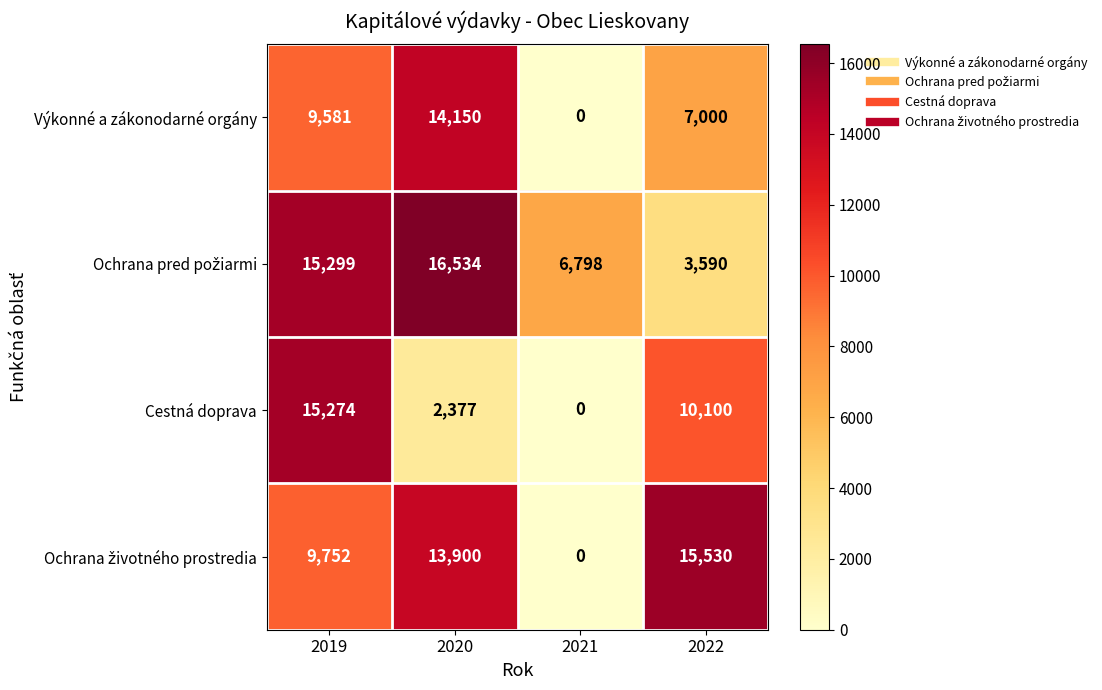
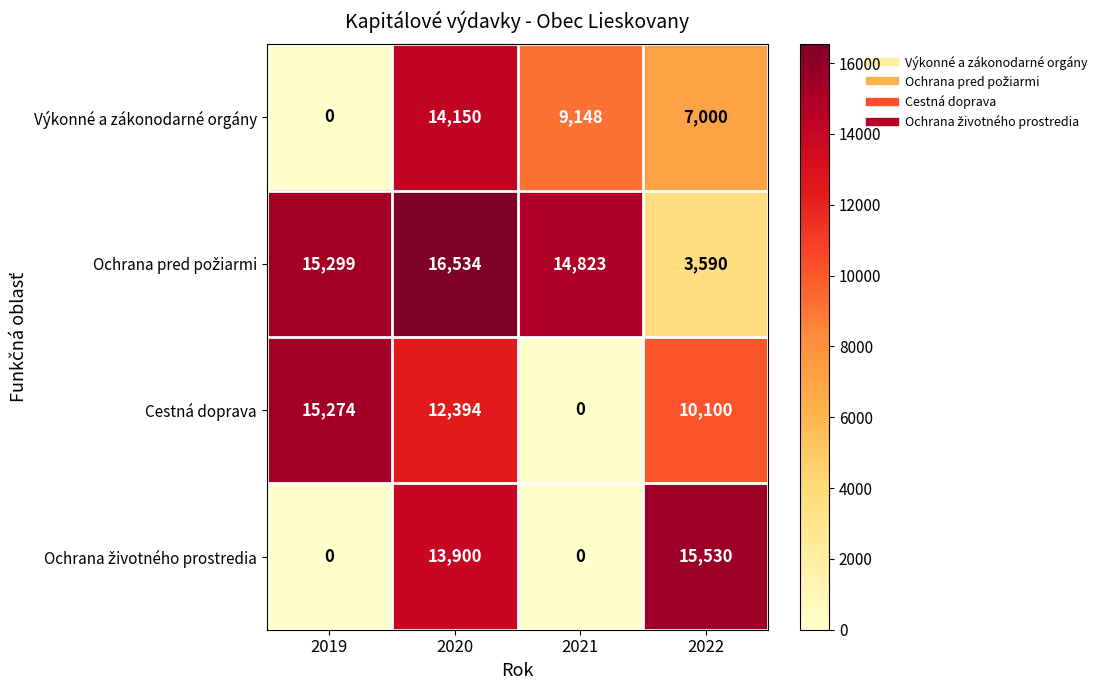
Výkonné a zákonodarné orgány, 2019: 9,581 -> 0
Výkonné a zákonodarné orgány, 2021: 0 -> 9,148
Ochrana pred požiarmi, 2021: 6,798 -> 14,823
Cestná doprava, 2020: 2,377 -> 12,394
Ochrana životného prostredia, 2019: 9,752 -> 0
